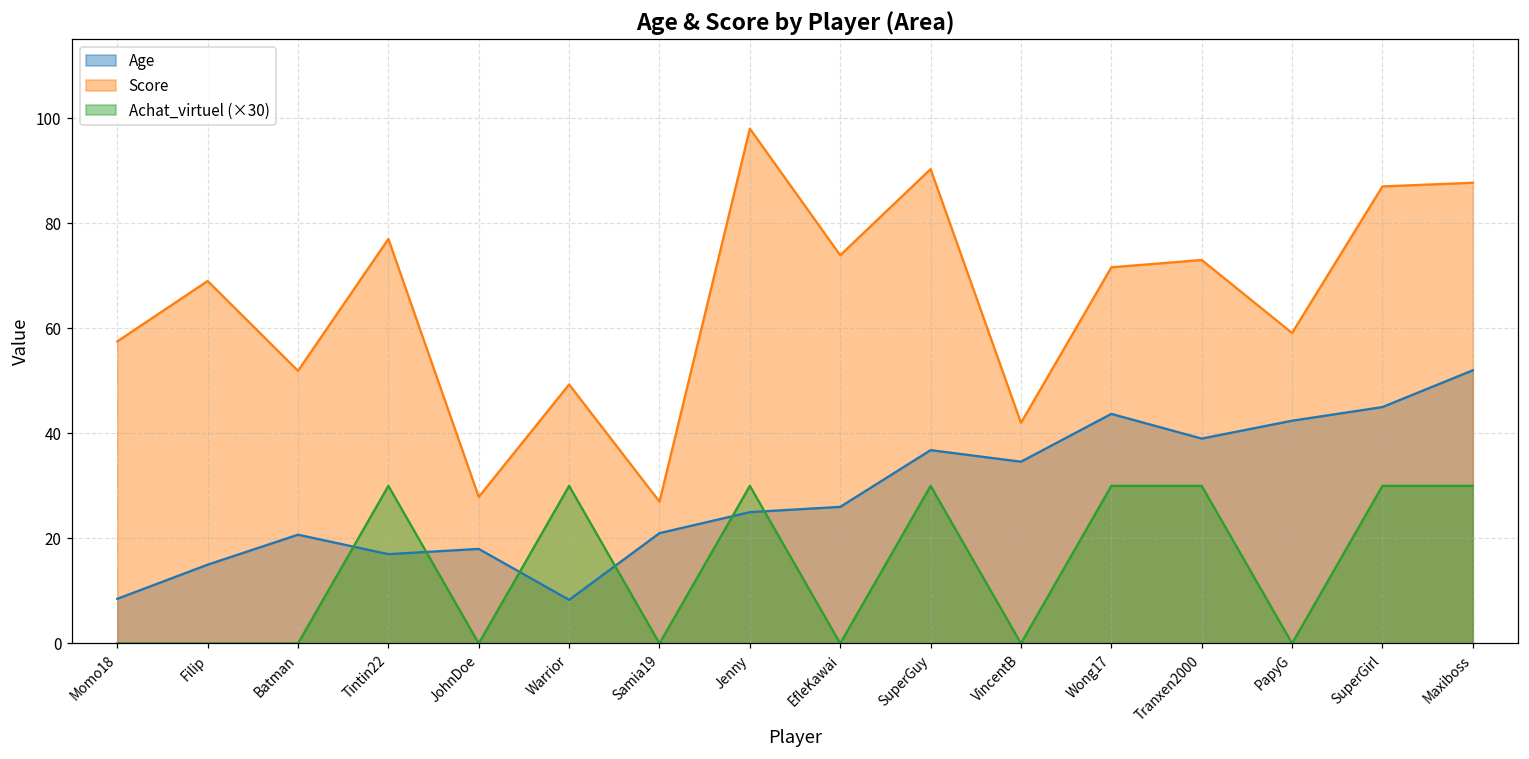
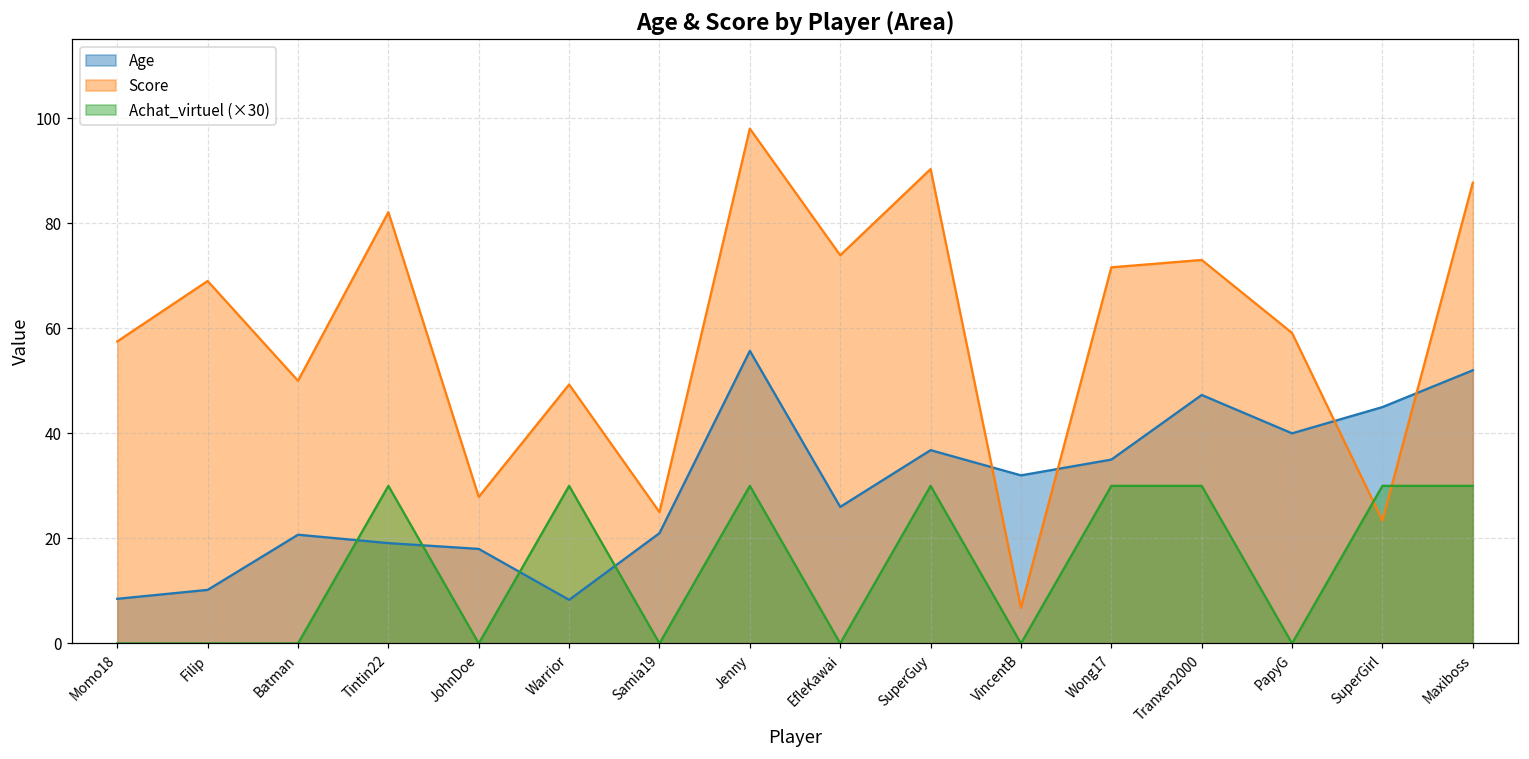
Age, Filip: 15 -> 10
Score, Batman: 52 -> 50
Age, Tintin22: 17 -> 19
Score, Tintin22: 77 -> 82
Score, Samia19: 27 -> 25
Age, Jenny: 25 -> 56
Age, VincentB: 35 -> 32
Score, VincentB: 42 -> 7
Age, Wong17: 44 -> 35
Age, Tranxen2000: 39 -> 47
Age, PapyG: 42 -> 40
Score, SuperGirl: 87 -> 23
